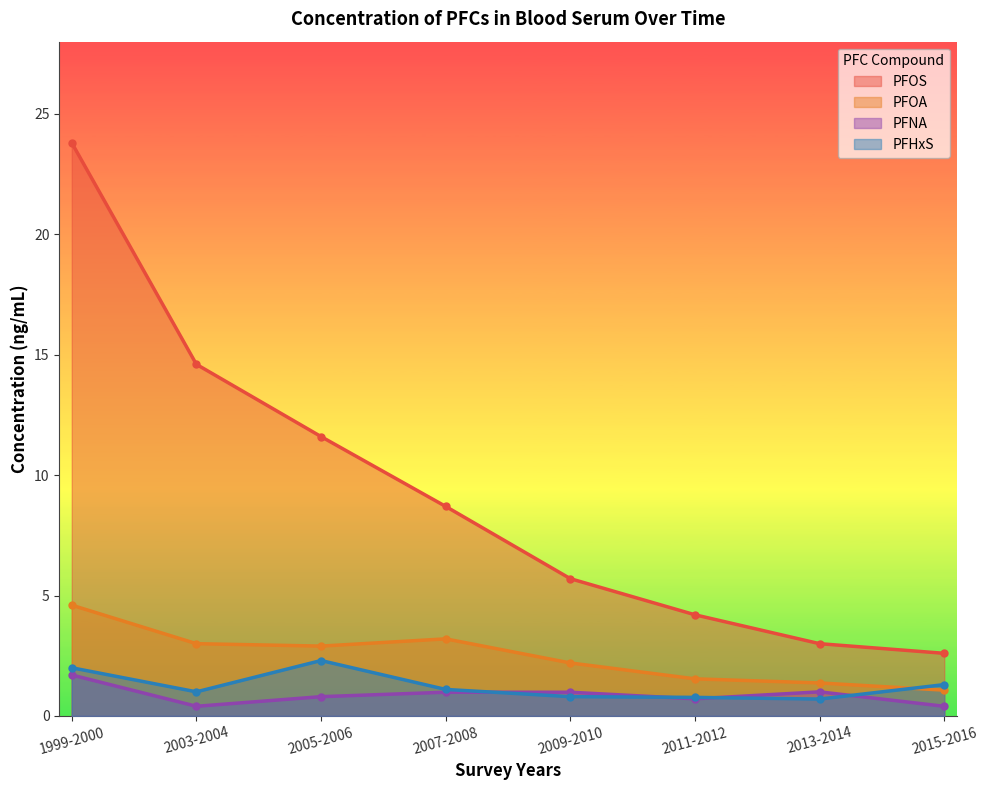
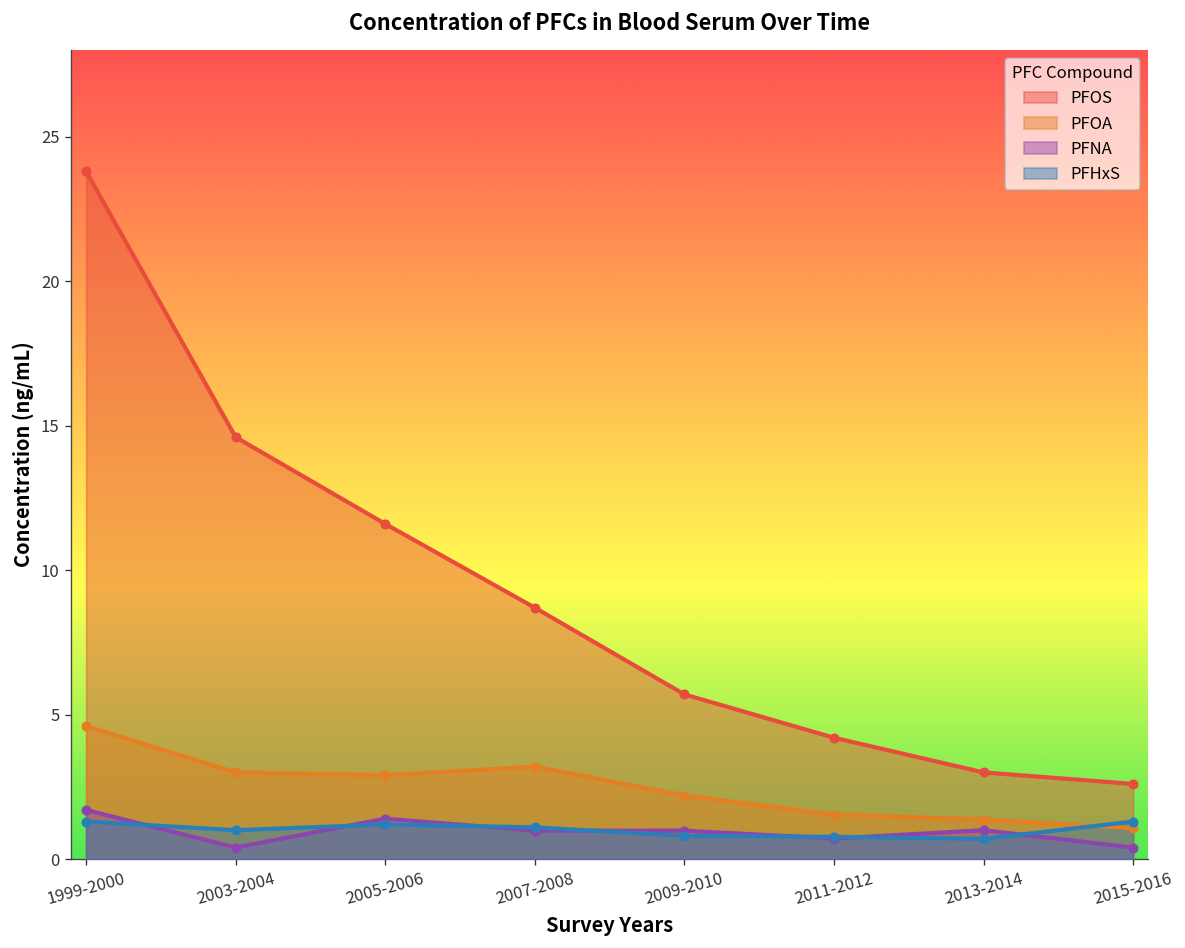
PFHxS, 1999-2000: 2.0 -> 1.3
PFNA, 2005-2006: 0.8 -> 1.4
PFHxS, 2005-2006: 2.3 -> 1.2
